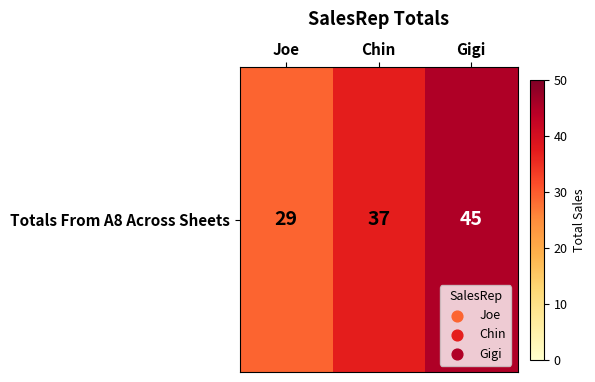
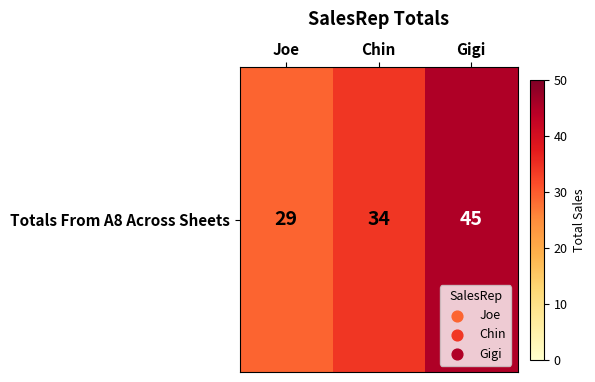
Totals From A8 Across Sheets, Chin: 37 -> 34
